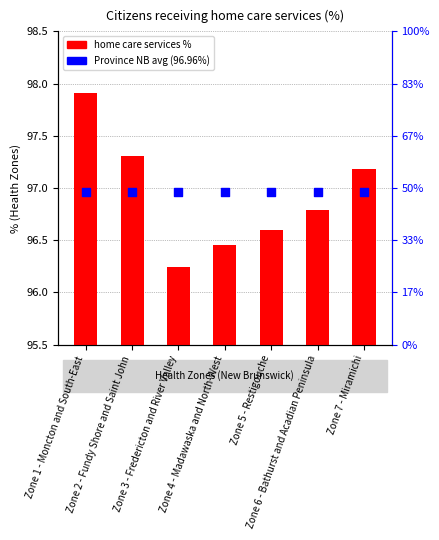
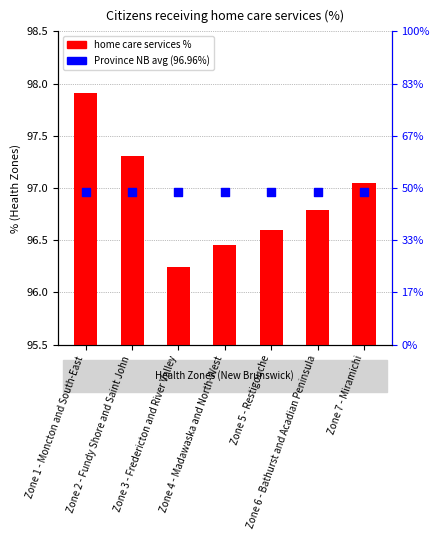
home care services %, Zone 7 - Miramichi: 97.18 -> 97.05
